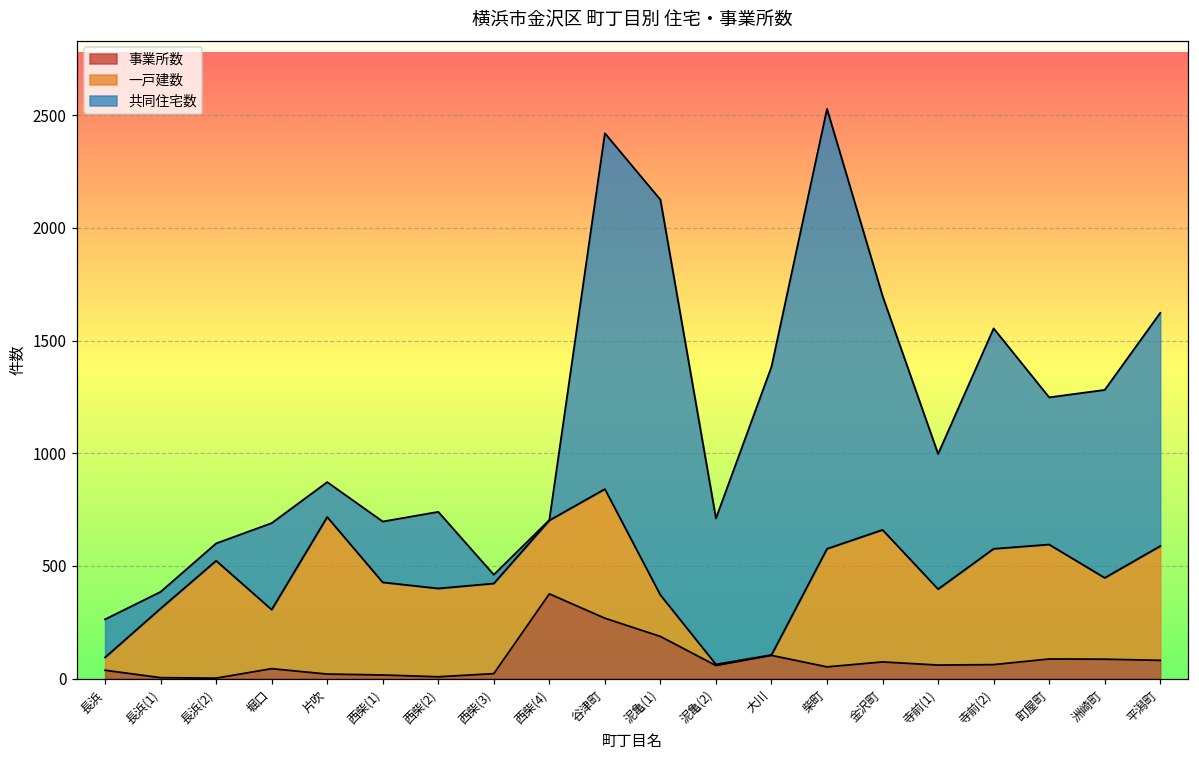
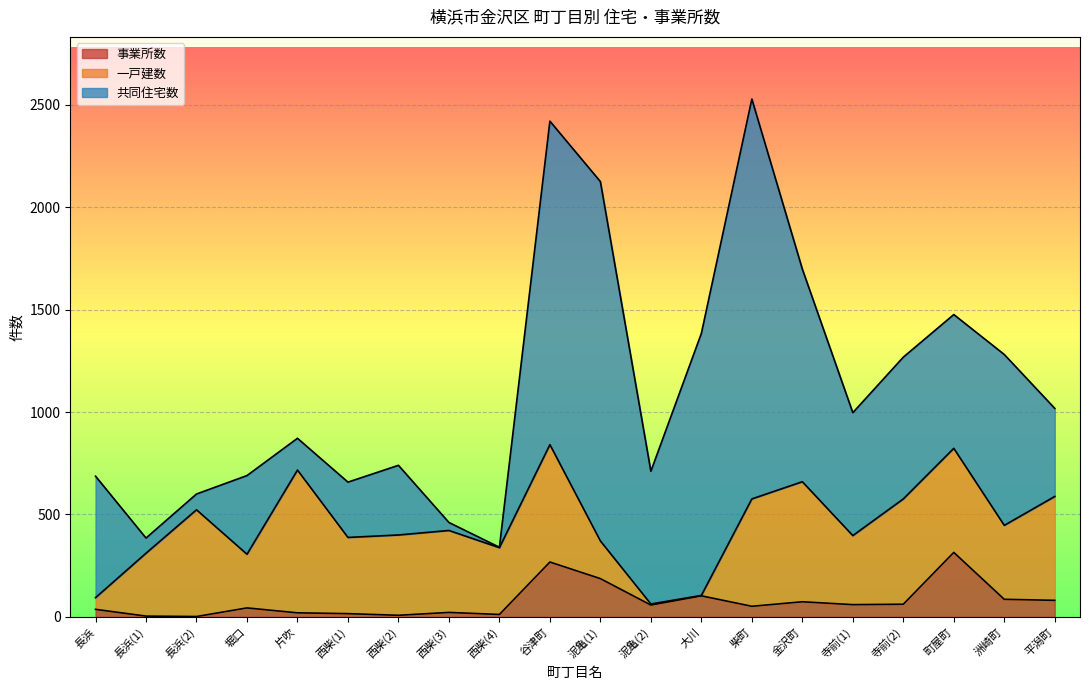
共同住宅数, 長浜: 170 -> 590
一戸建数, 西柴(1): 410 -> 370
事業所数, 西柴(4): 380 -> 10
共同住宅数, 寺前(2): 980 -> 690
事業所数, 町屋町: 90 -> 320
共同住宅数, 平潟町: 1040 -> 430
